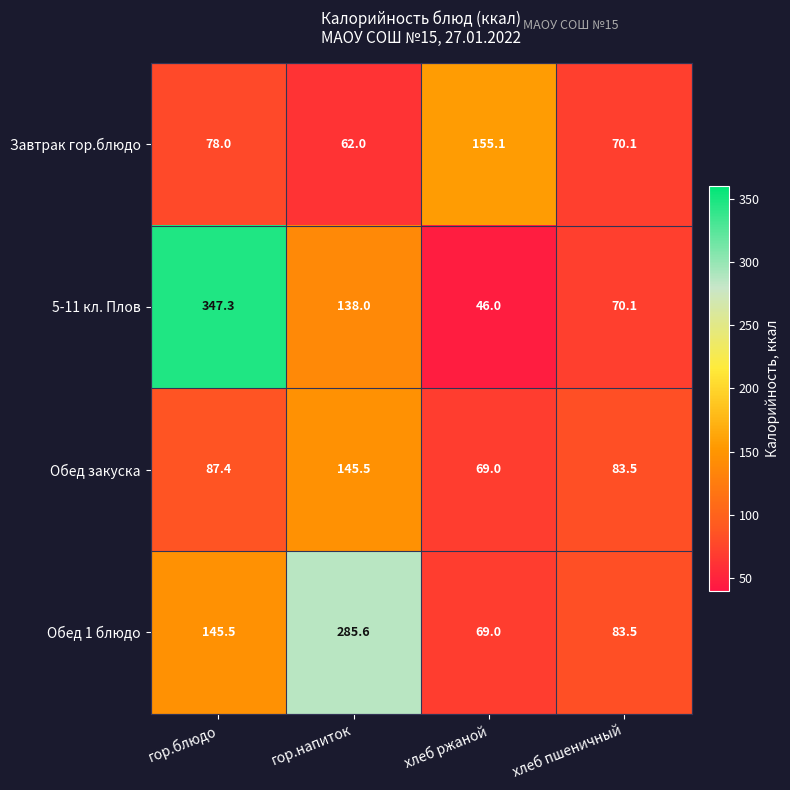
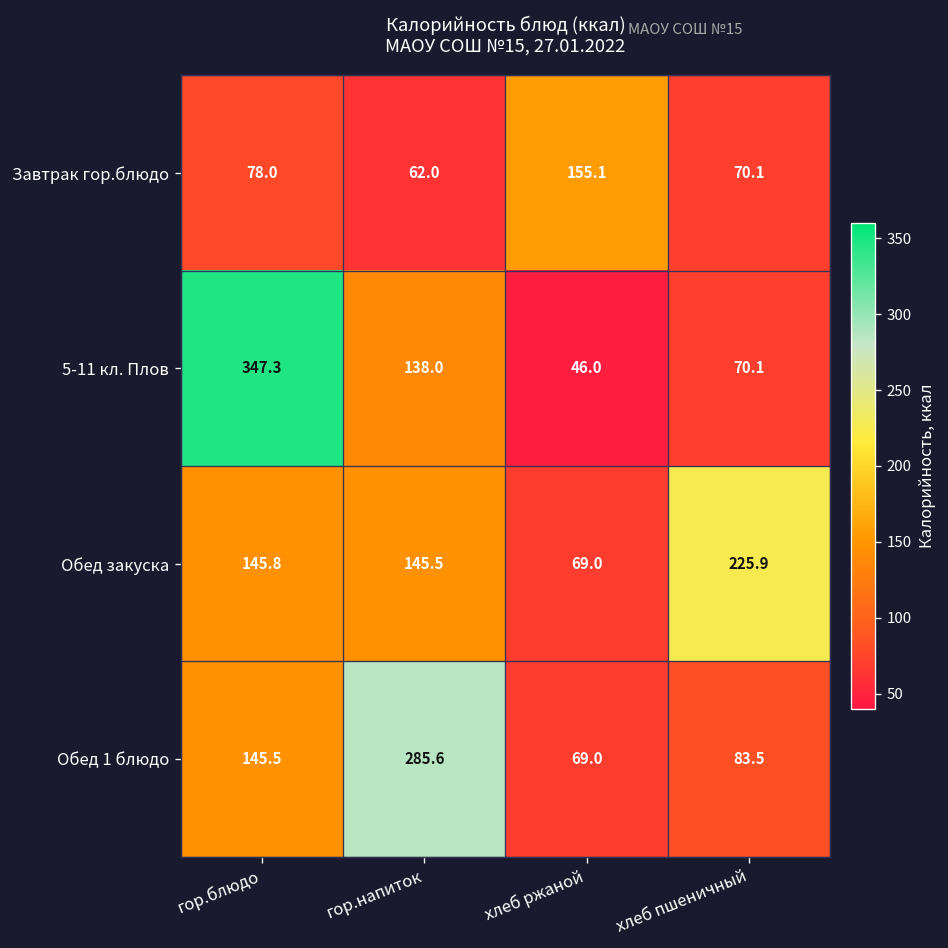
Обед закуска, гор.блюдо: 87.4 -> 145.8
Обед закуска, хлеб пшеничный: 83.5 -> 225.9
